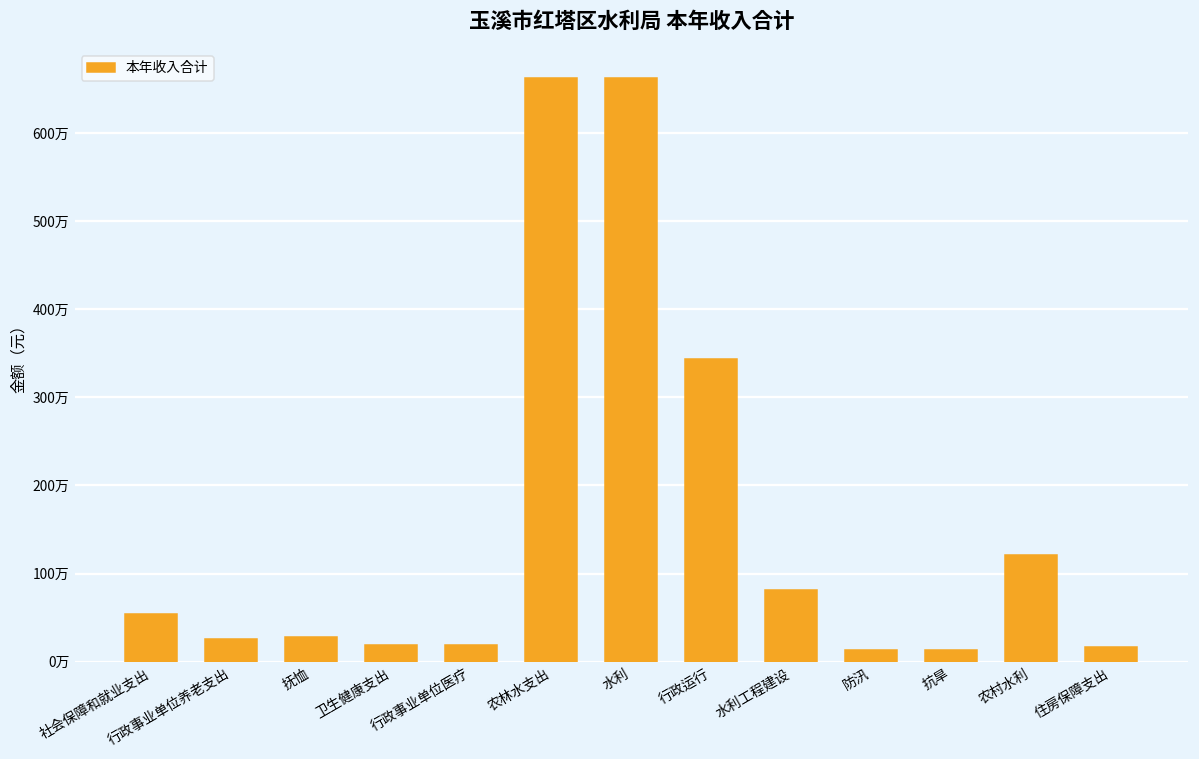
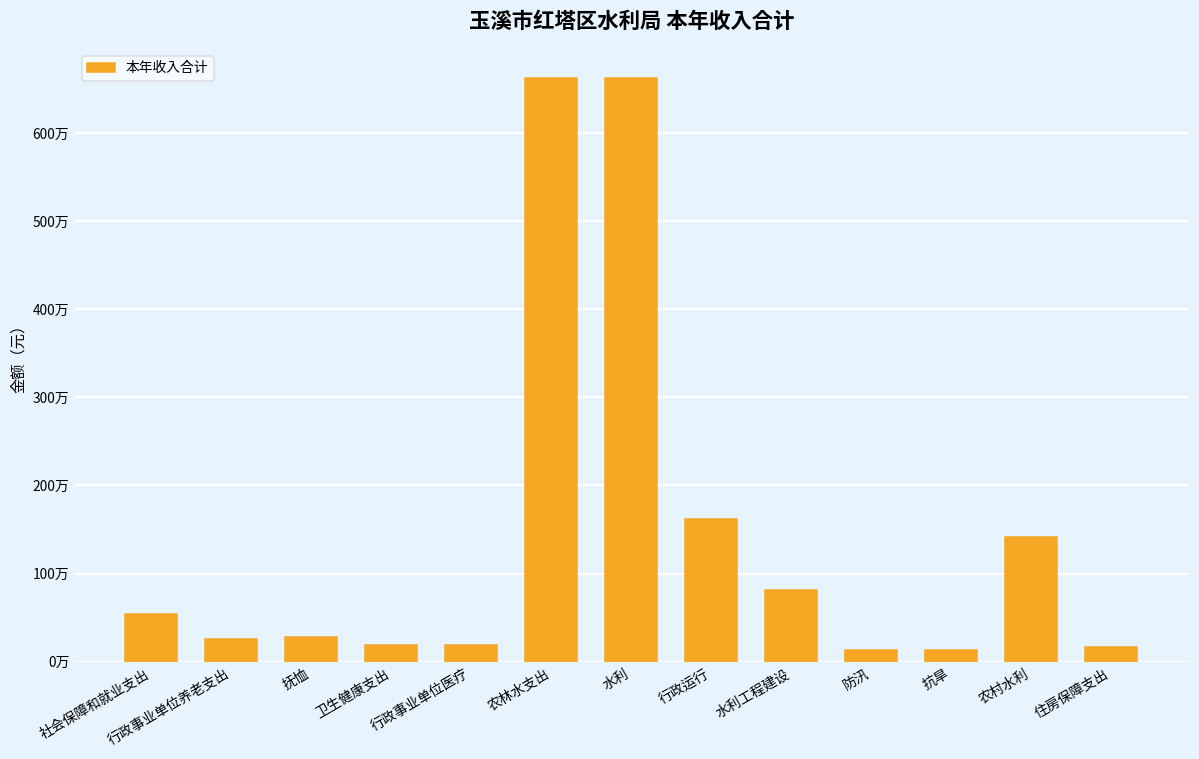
行政运行: 340万 -> 160万
农村水利: 120万 -> 140万
